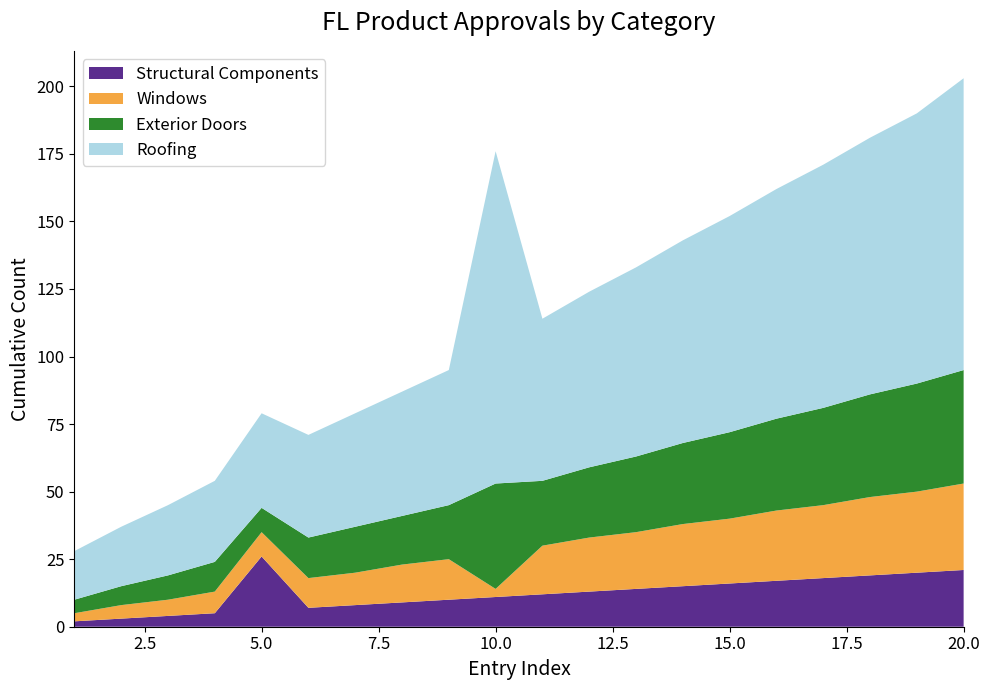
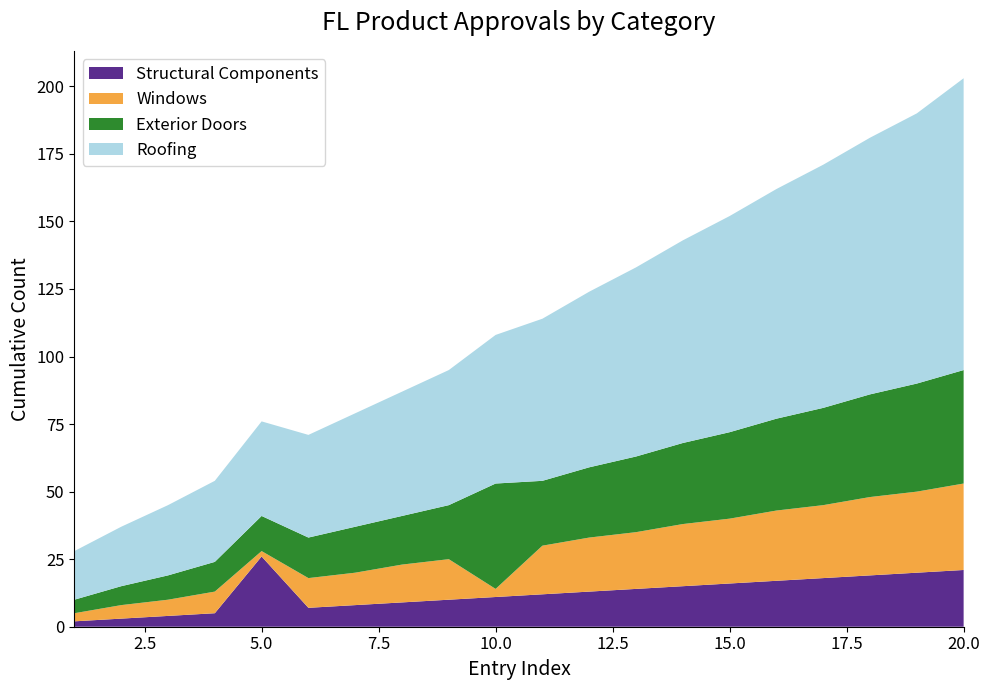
Windows, 5.0: 9 -> 2
Exterior Doors, 5.0: 9 -> 13
Roofing, 10.0: 123 -> 55
